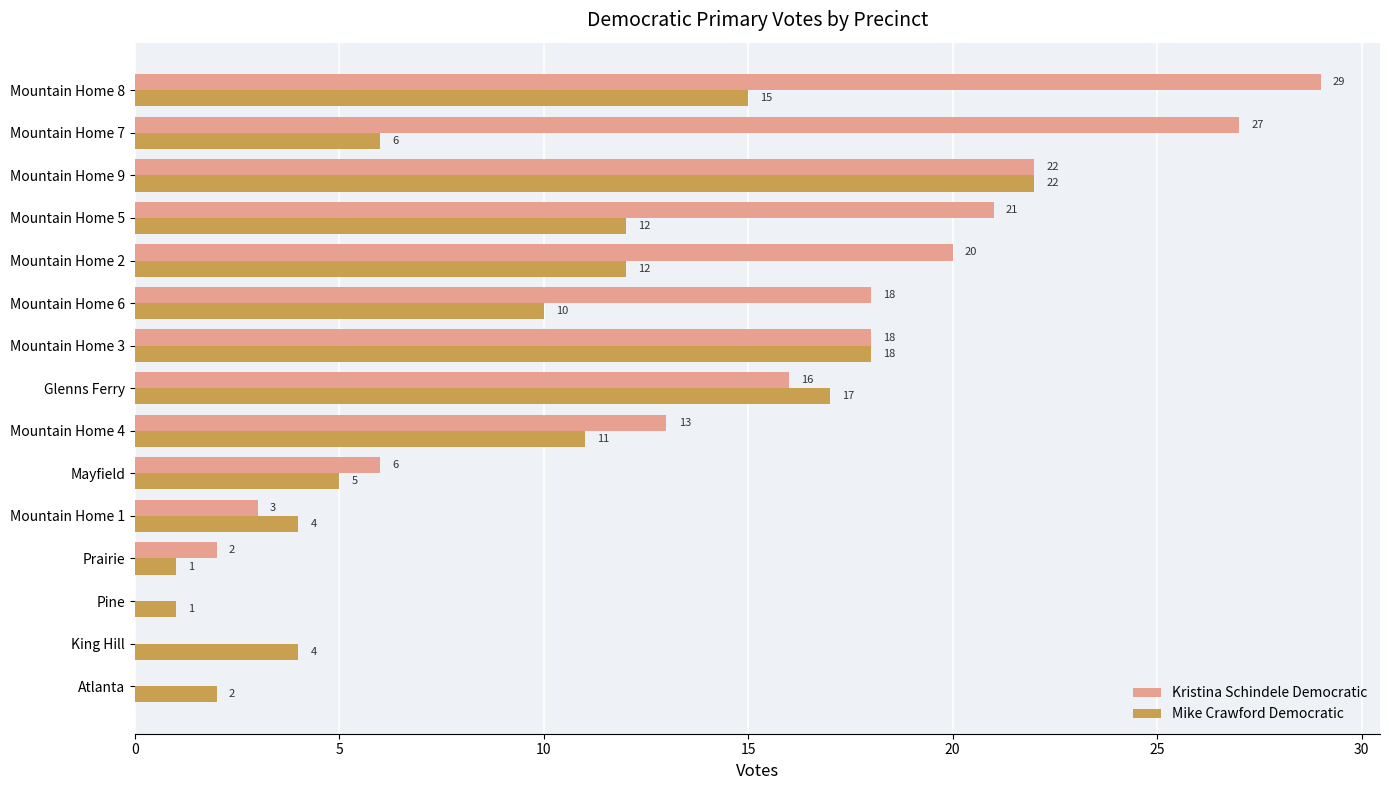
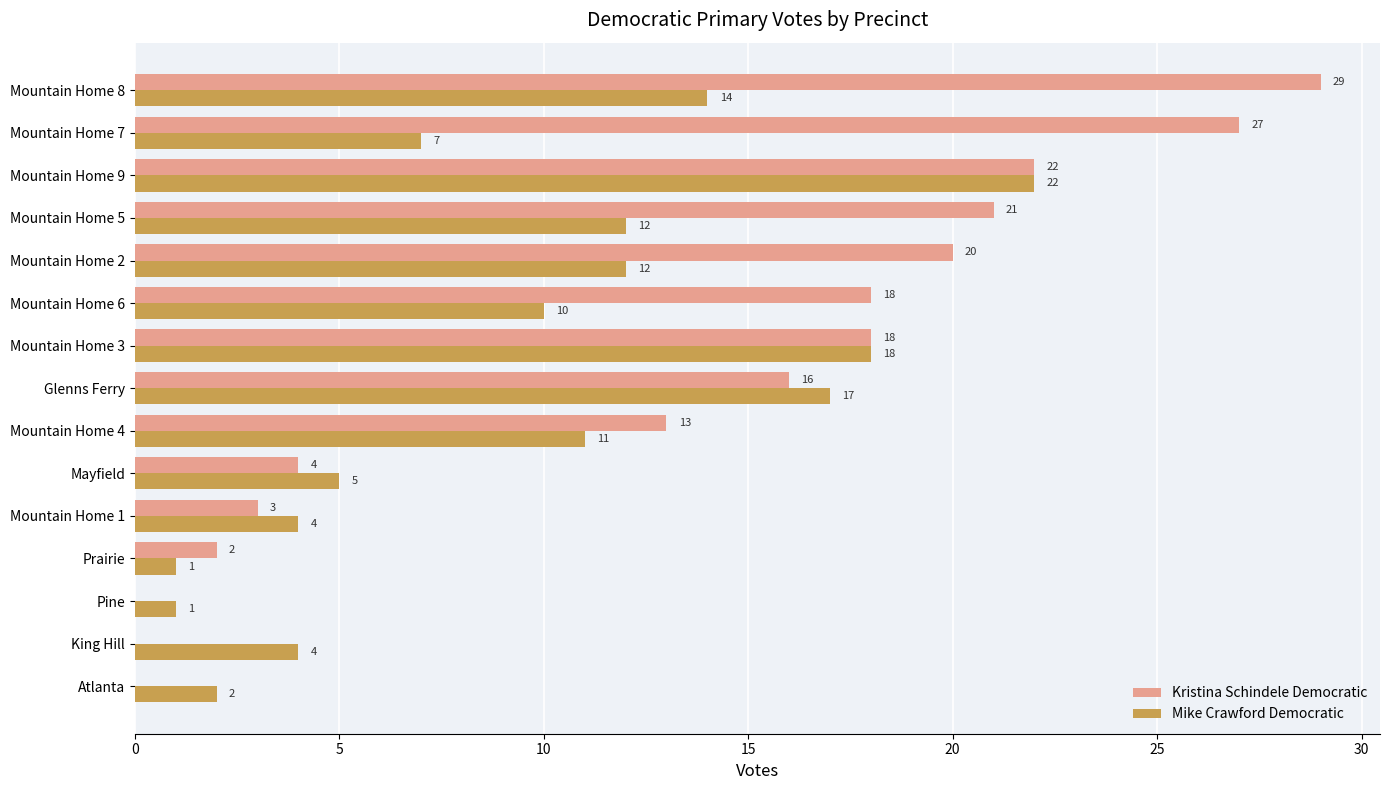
Mike Crawford Democratic, Mountain Home 8: 15 -> 14
Mike Crawford Democratic, Mountain Home 7: 6 -> 7
Kristina Schindele Democratic, Mayfield: 6 -> 4
